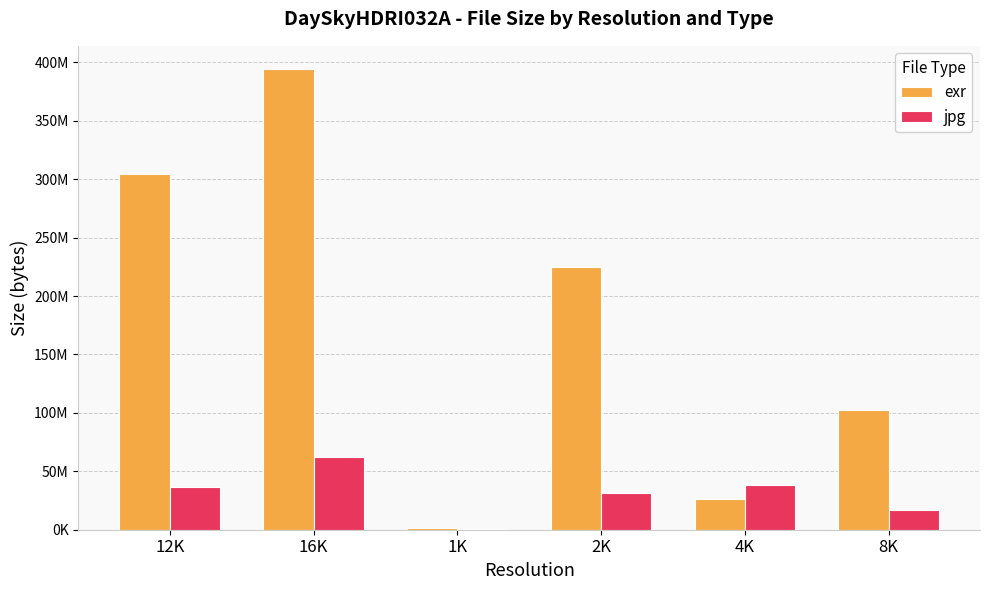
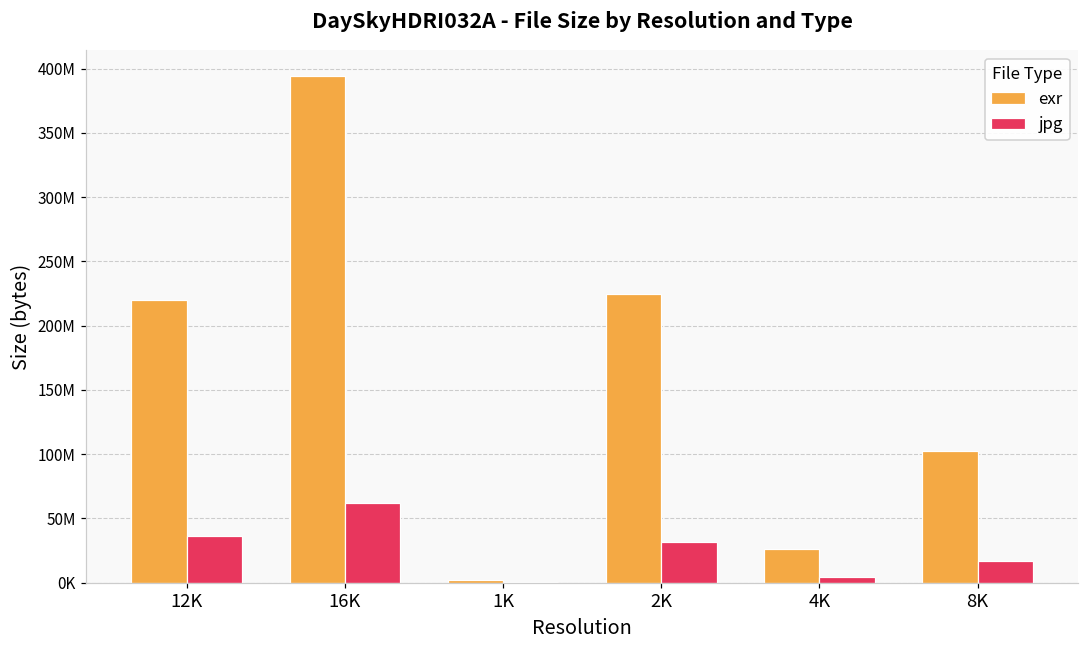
exr, 12K: 304000000 -> 220000000
jpg, 4K: 38000000 -> 4000000
